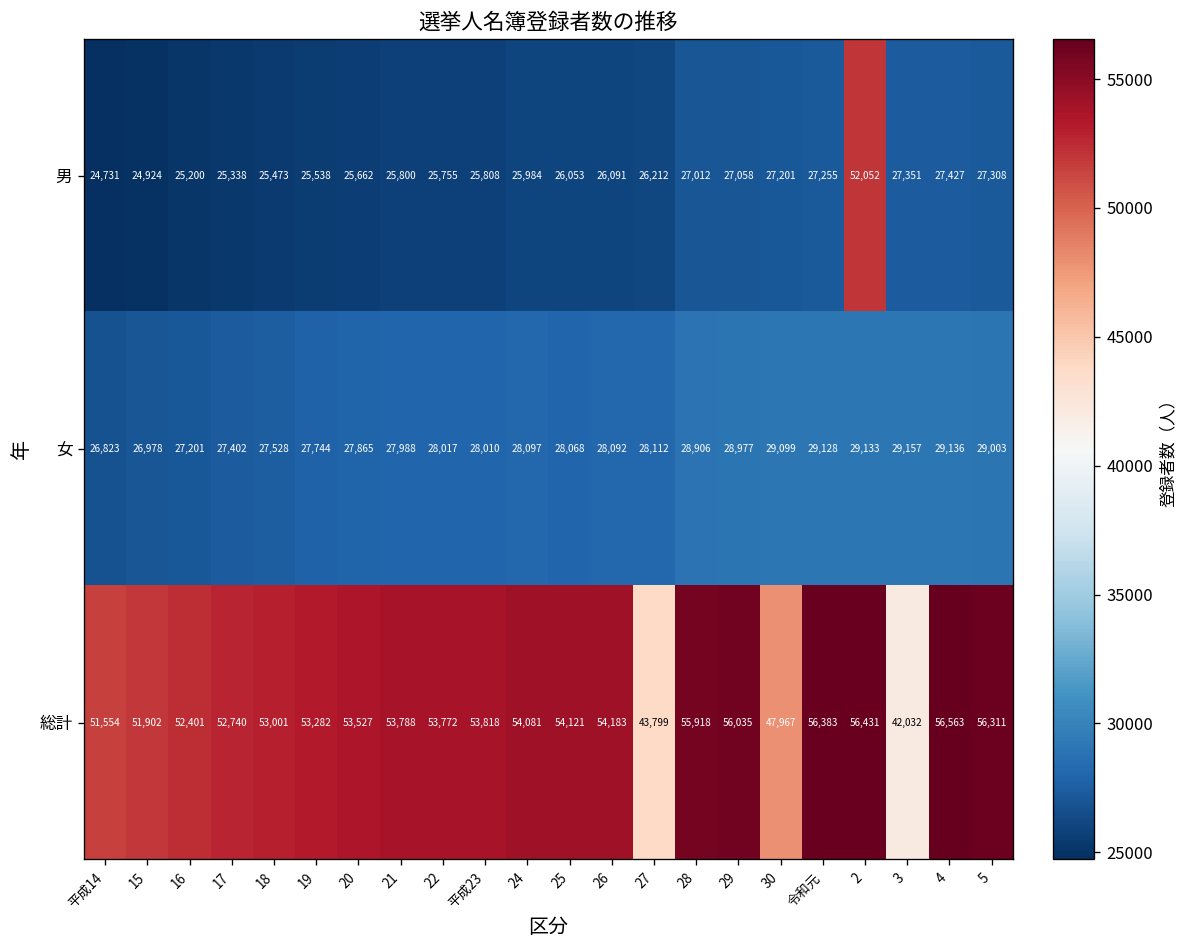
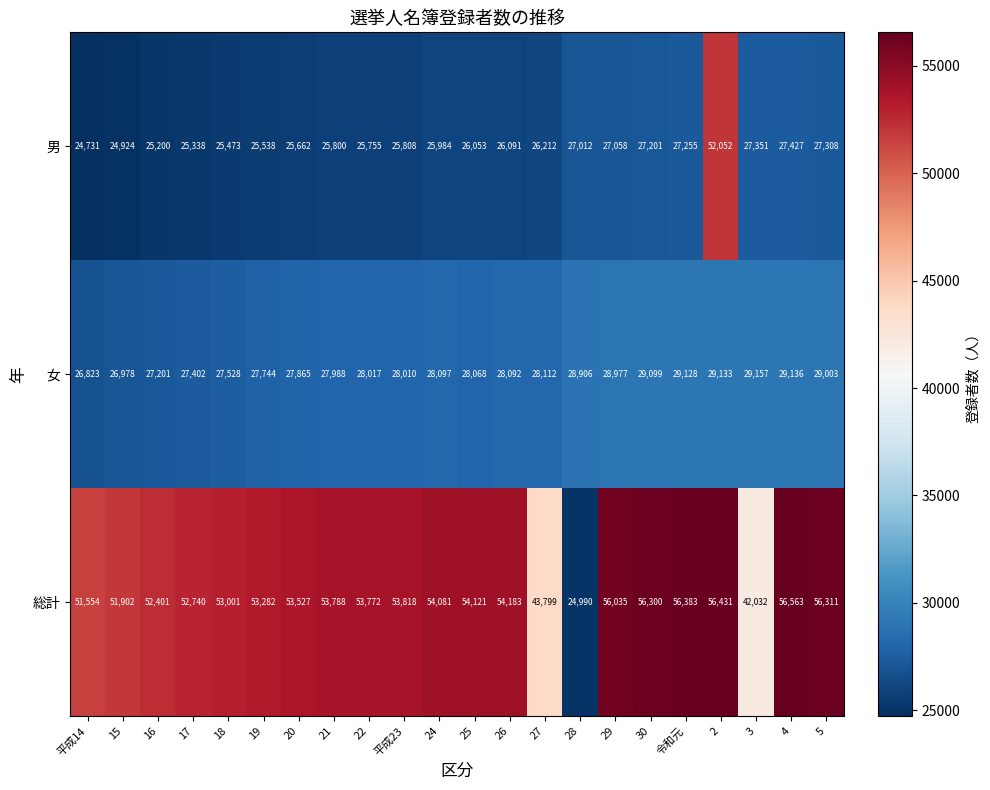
総計, 28: 55,918 -> 24,990
総計, 30: 47,967 -> 56,300
